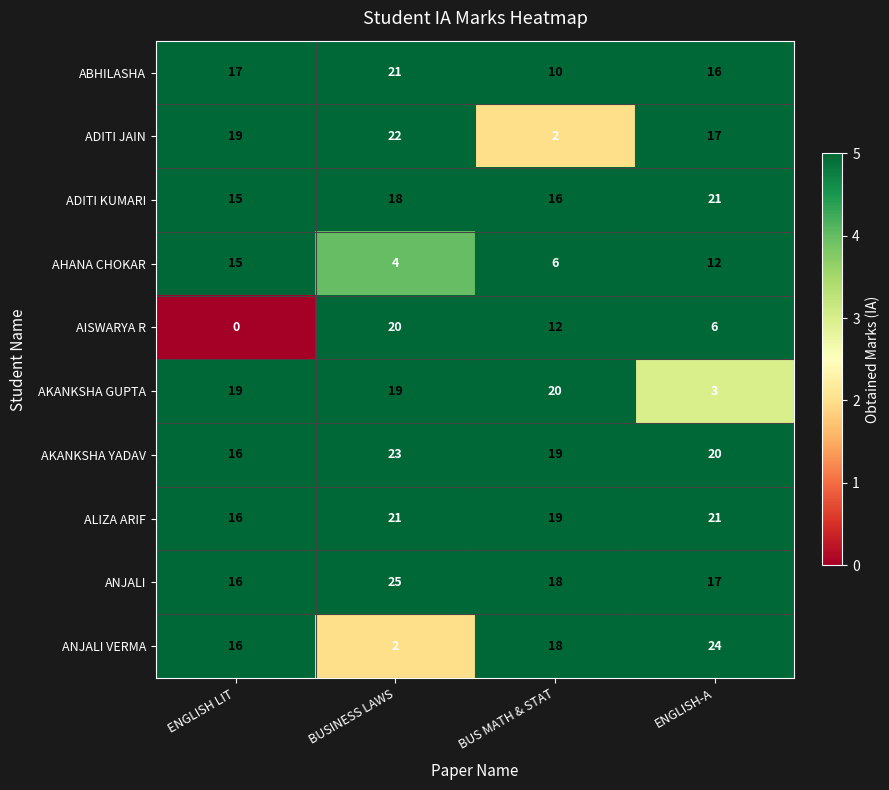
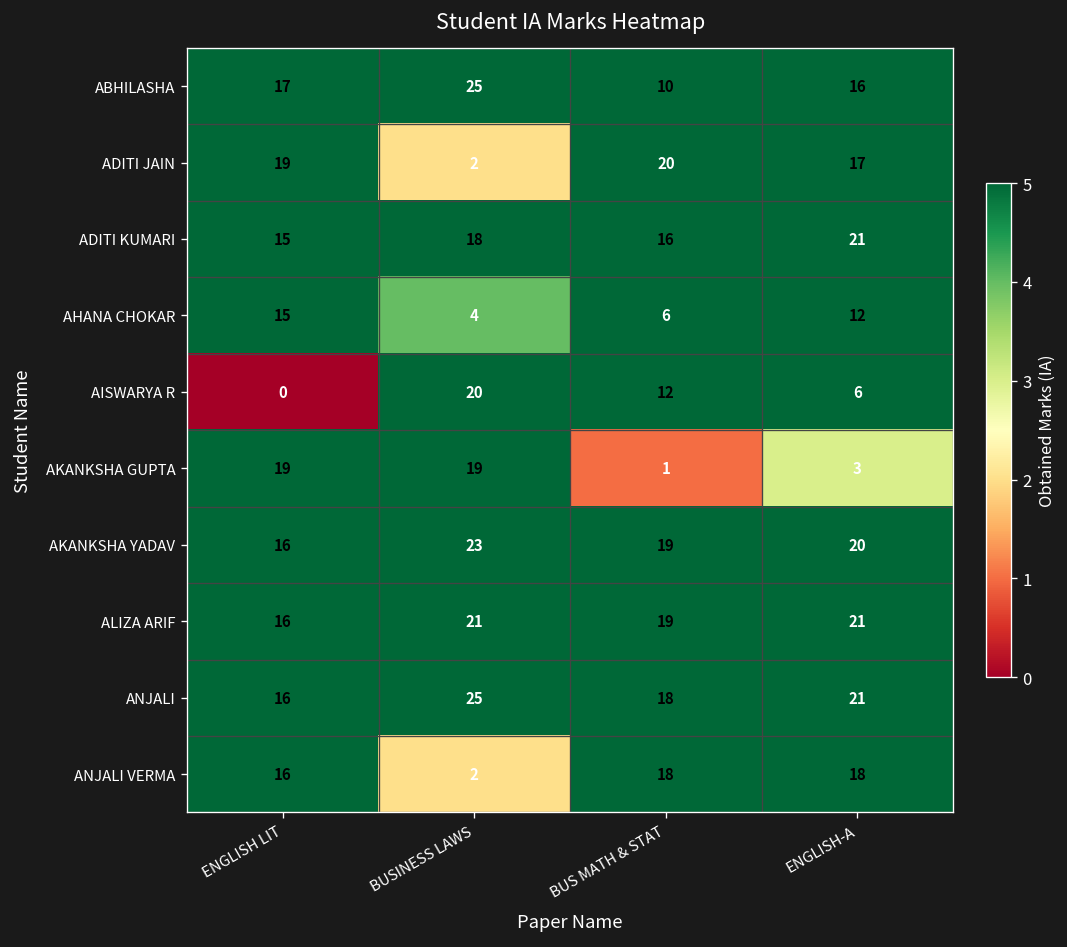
ABHILASHA, BUSINESS LAWS: 21 -> 25
ADITI JAIN, BUSINESS LAWS: 22 -> 2
ADITI JAIN, BUS MATH & STAT: 2 -> 20
AKANKSHA GUPTA, BUS MATH & STAT: 20 -> 1
ANJALI, ENGLISH-A: 17 -> 21
ANJALI VERMA, ENGLISH-A: 24 -> 18
